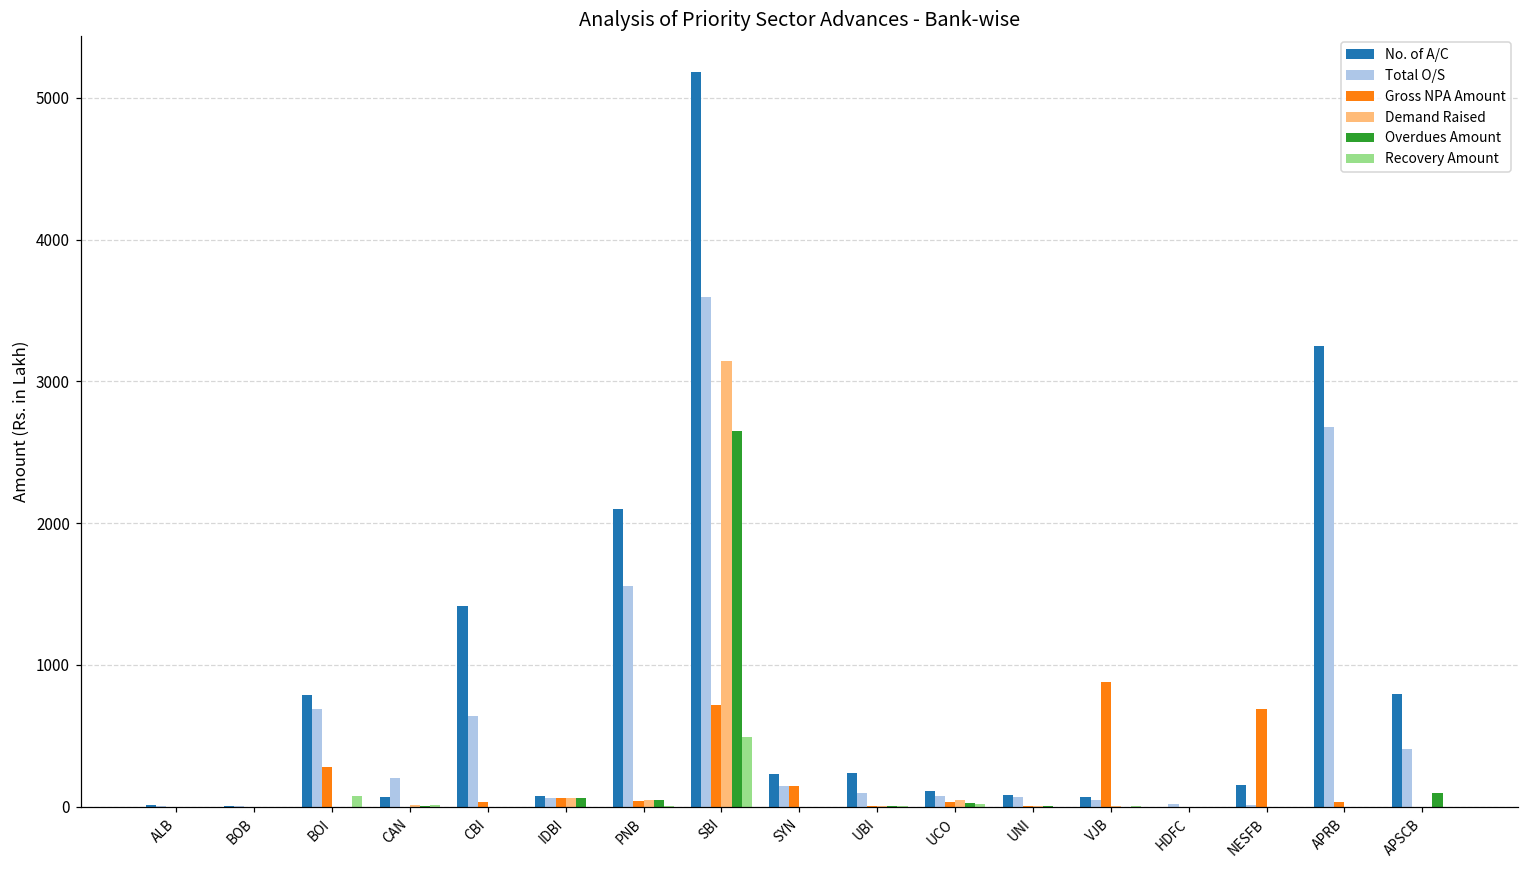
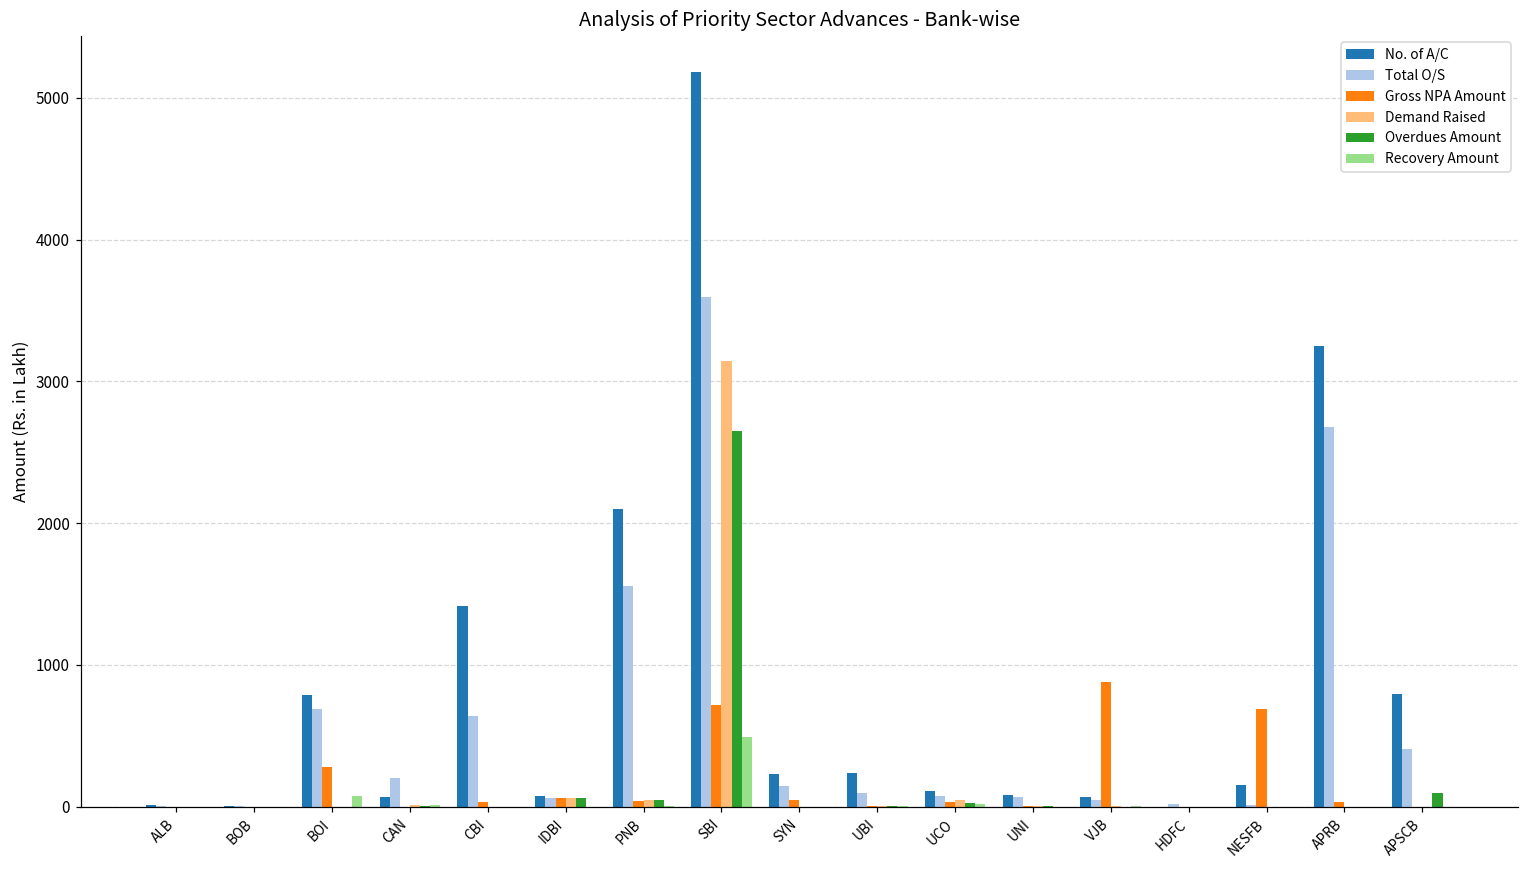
Gross NPA Amount, SYN: 150 -> 50
